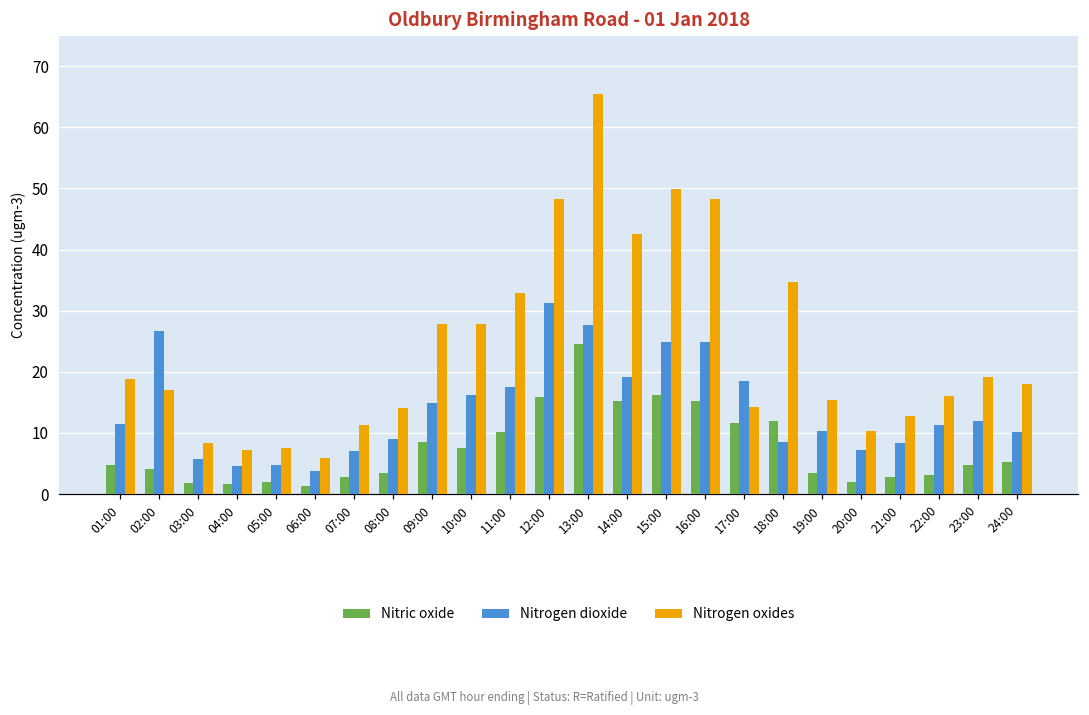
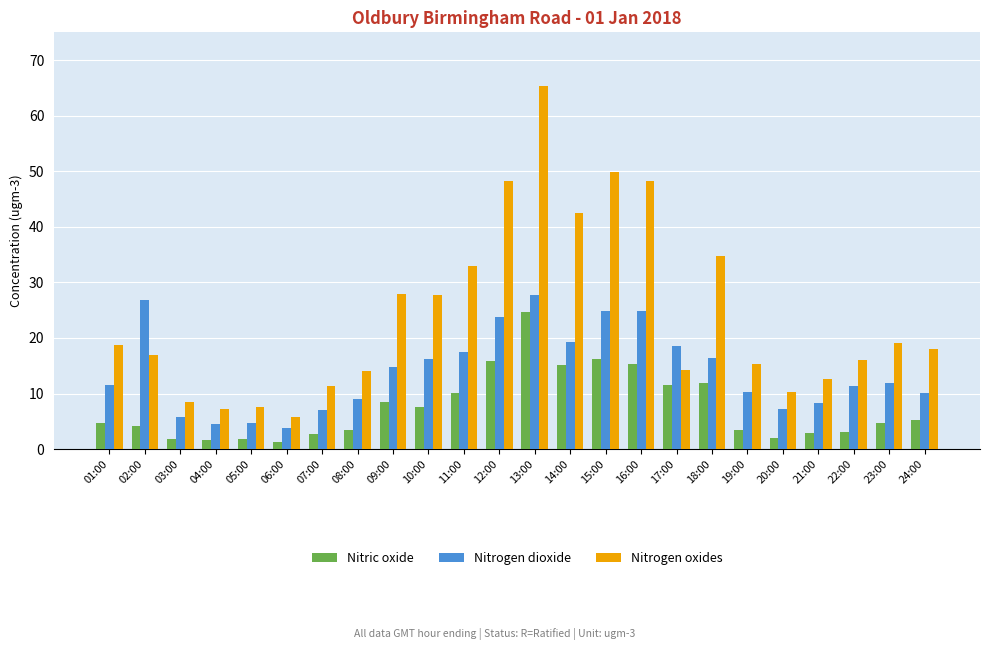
Nitrogen dioxide, 12:00: 31 -> 24
Nitrogen dioxide, 18:00: 8 -> 16
